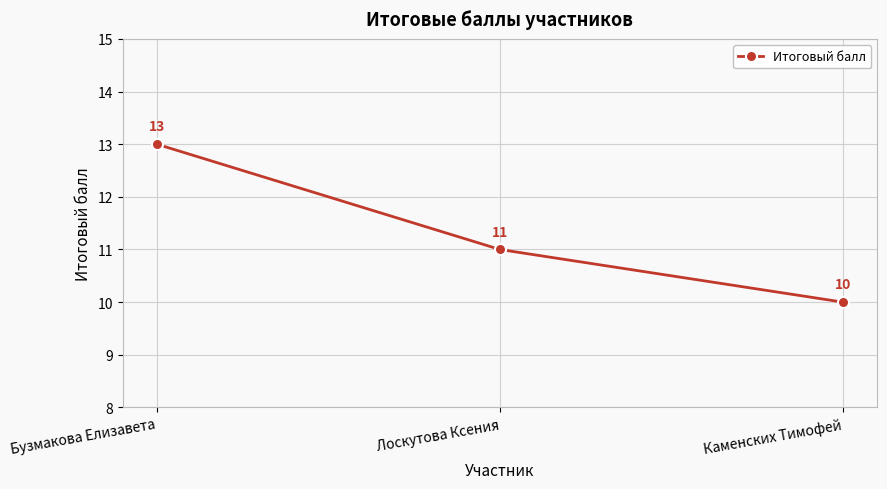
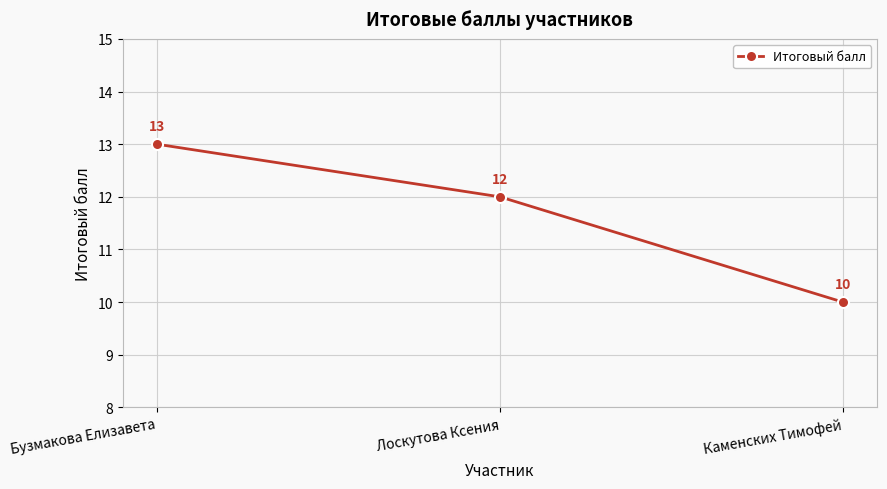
Лоскутова Ксения: 11 -> 12
